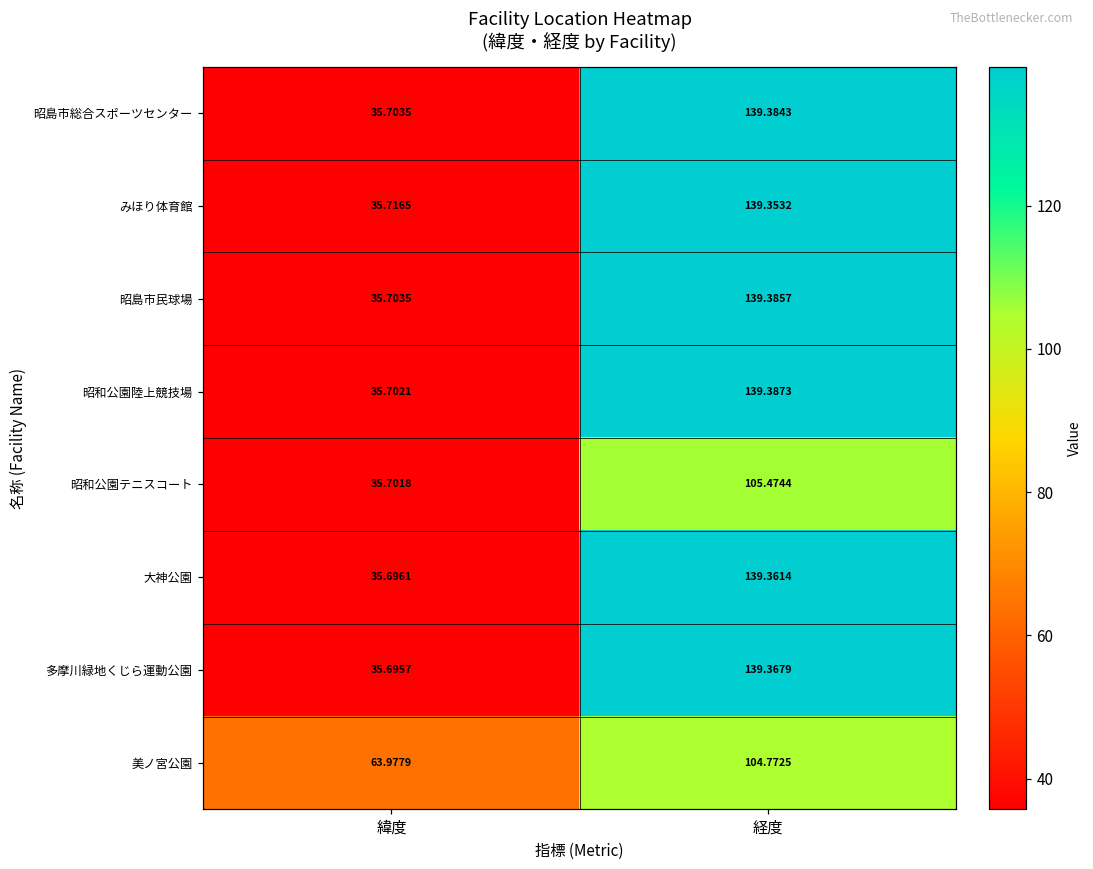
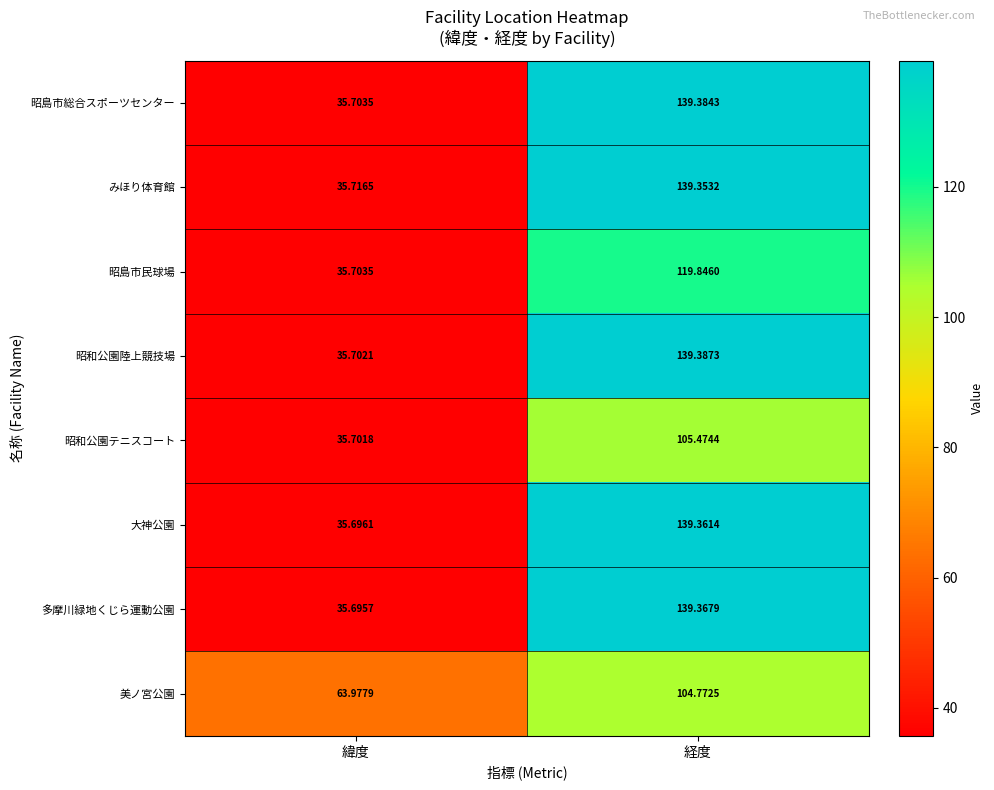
昭島市民球場, 経度: 139.3857 -> 119.8460
